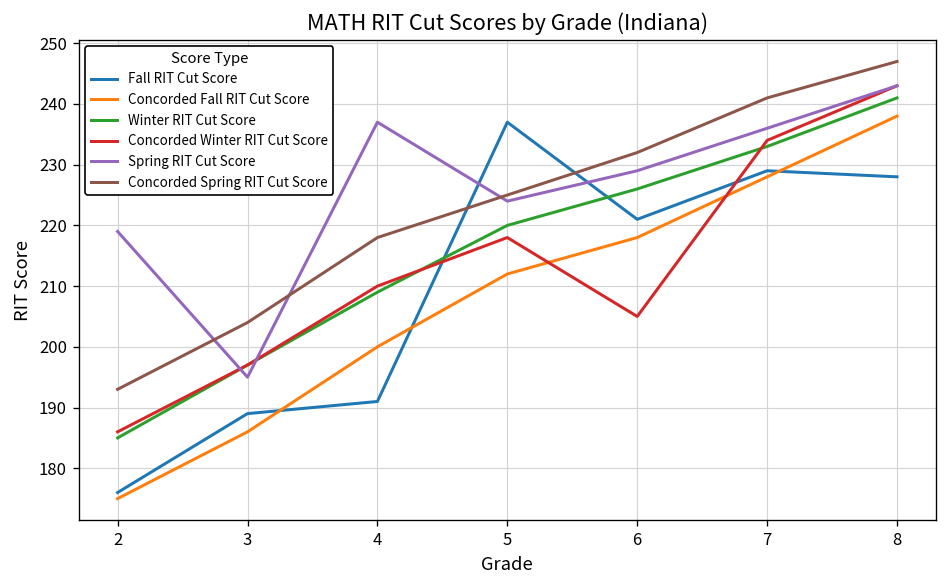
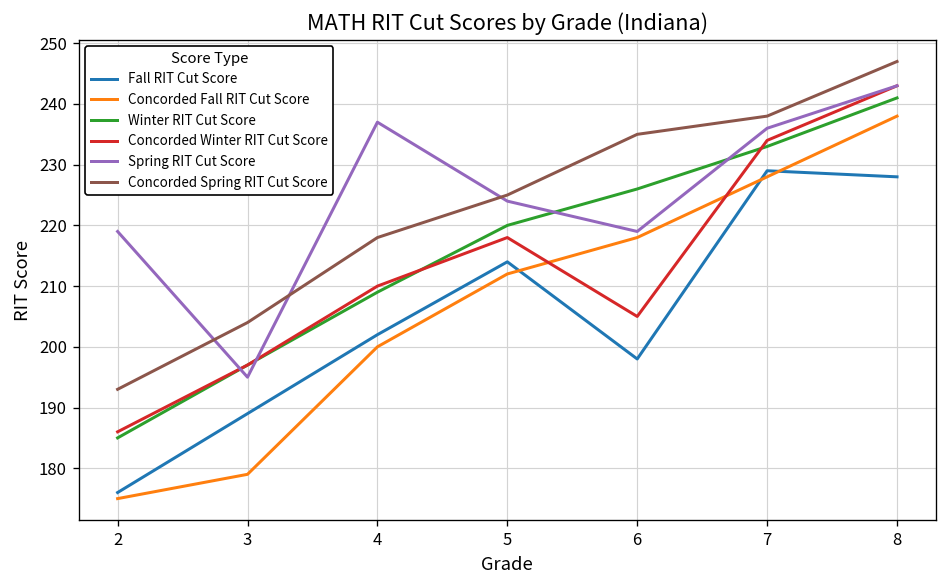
Concorded Fall RIT Cut Score, 3: 186 -> 179
Fall RIT Cut Score, 4: 191 -> 202
Fall RIT Cut Score, 5: 237 -> 214
Fall RIT Cut Score, 6: 221 -> 198
Spring RIT Cut Score, 6: 229 -> 219
Concorded Spring RIT Cut Score, 6: 232 -> 235
Concorded Spring RIT Cut Score, 7: 241 -> 238
